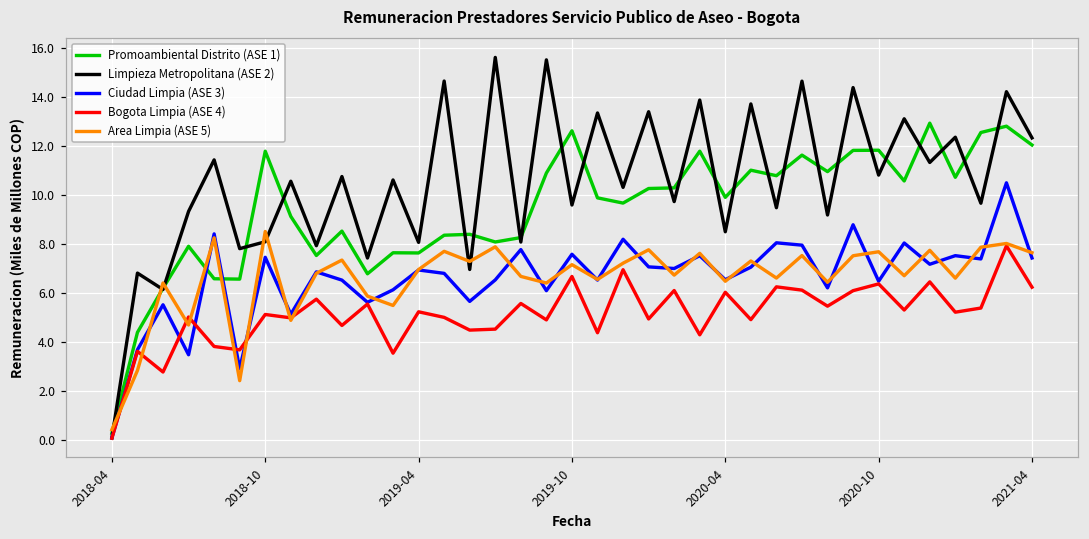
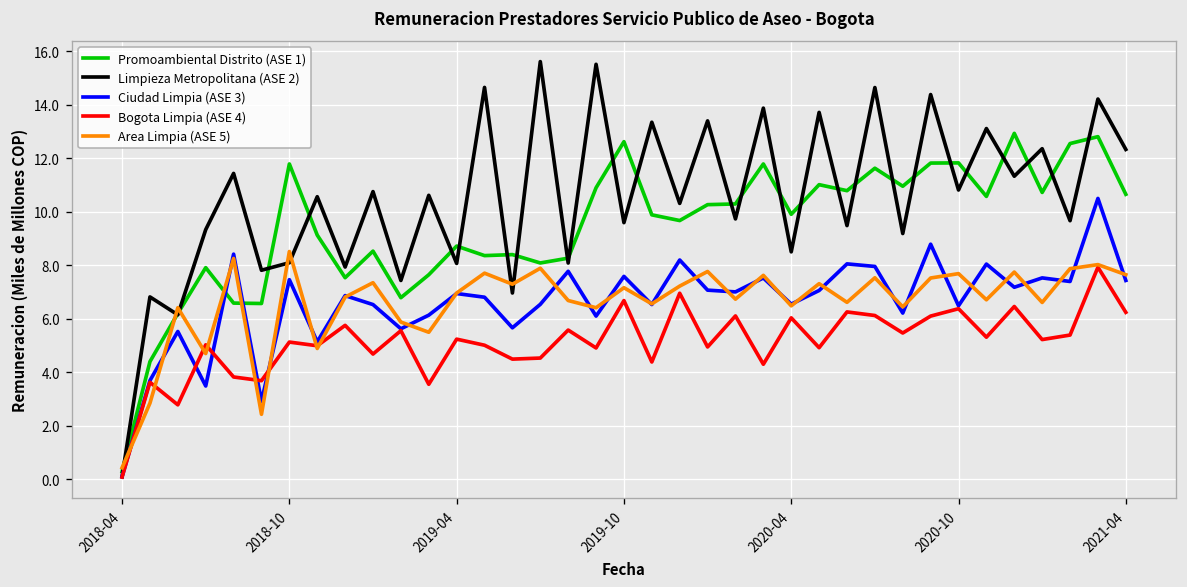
Promoambiental Distrito (ASE 1), 2019-04: 7.6 -> 8.7
Promoambiental Distrito (ASE 1), 2021-04: 12.0 -> 10.6
